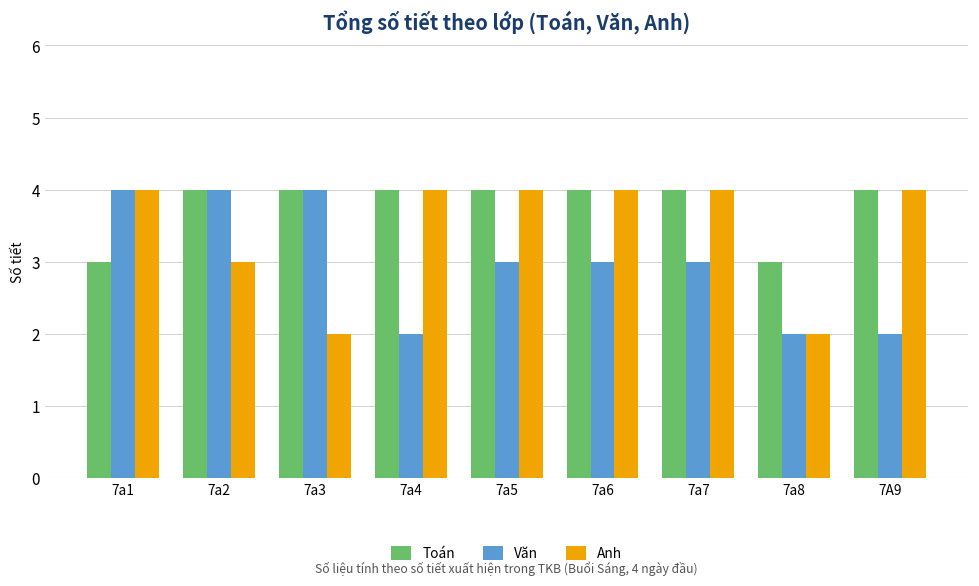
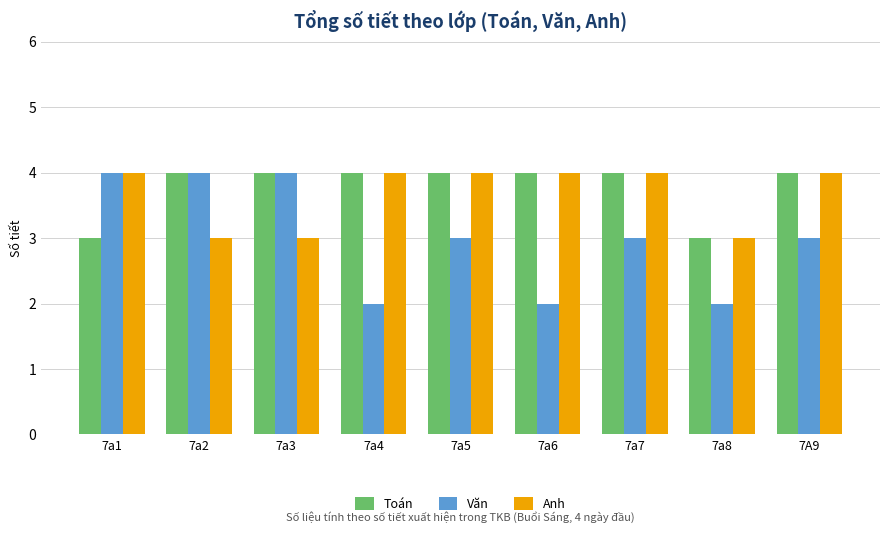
Anh, 7a3: 2 -> 3
Văn, 7a6: 3 -> 2
Anh, 7a8: 2 -> 3
Văn, 7A9: 2 -> 3
